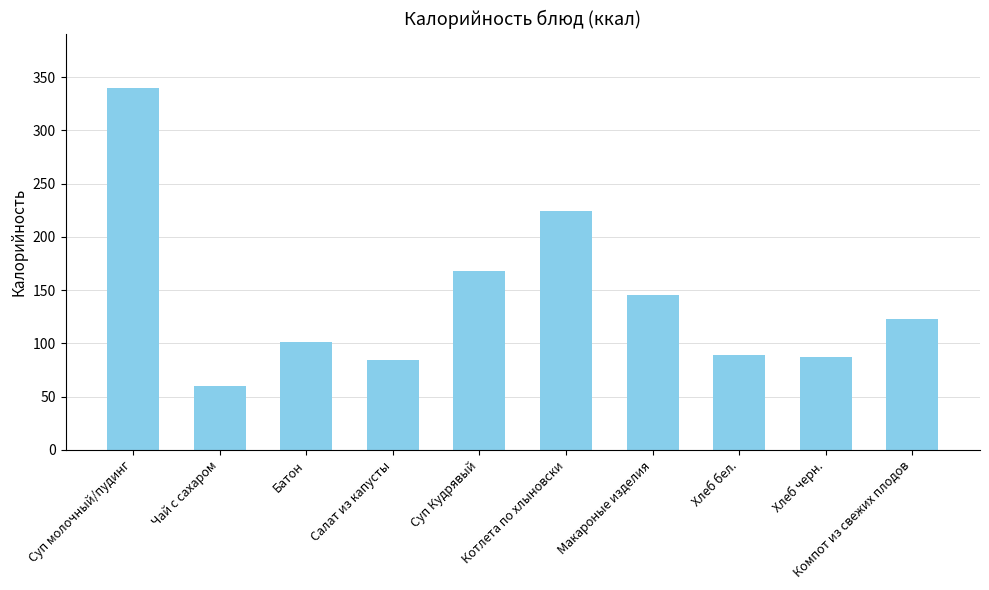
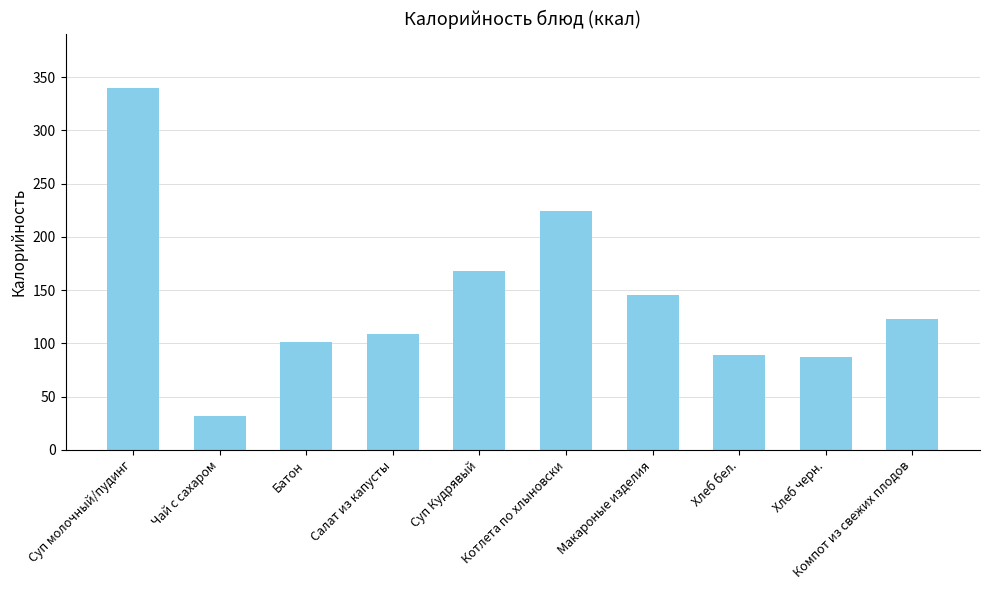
Чай с сахаром: 60 -> 32
Салат из капусты: 84 -> 109
